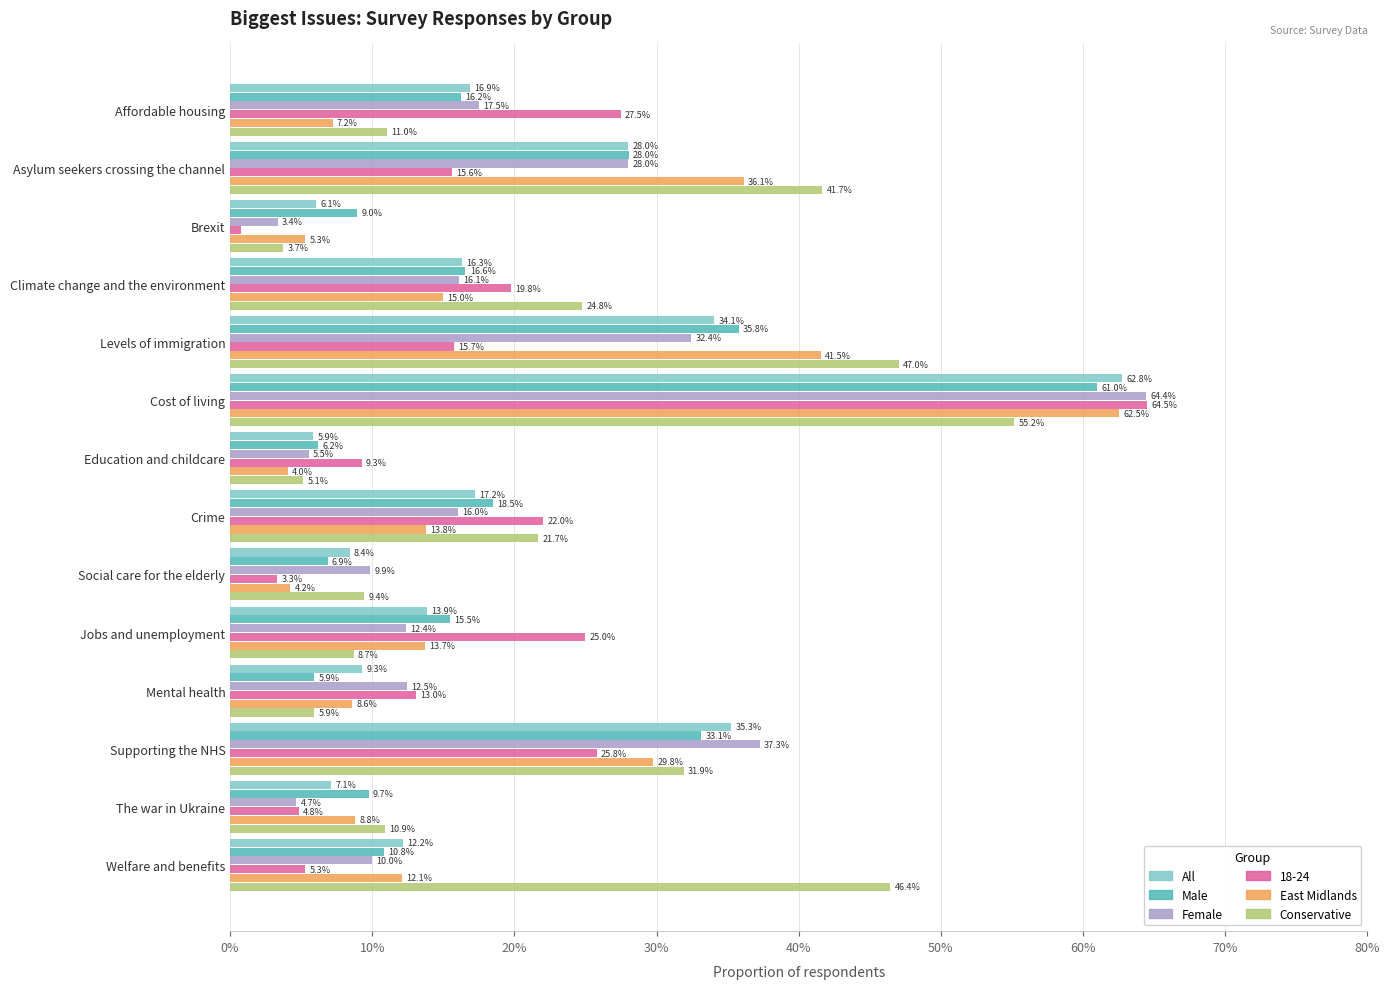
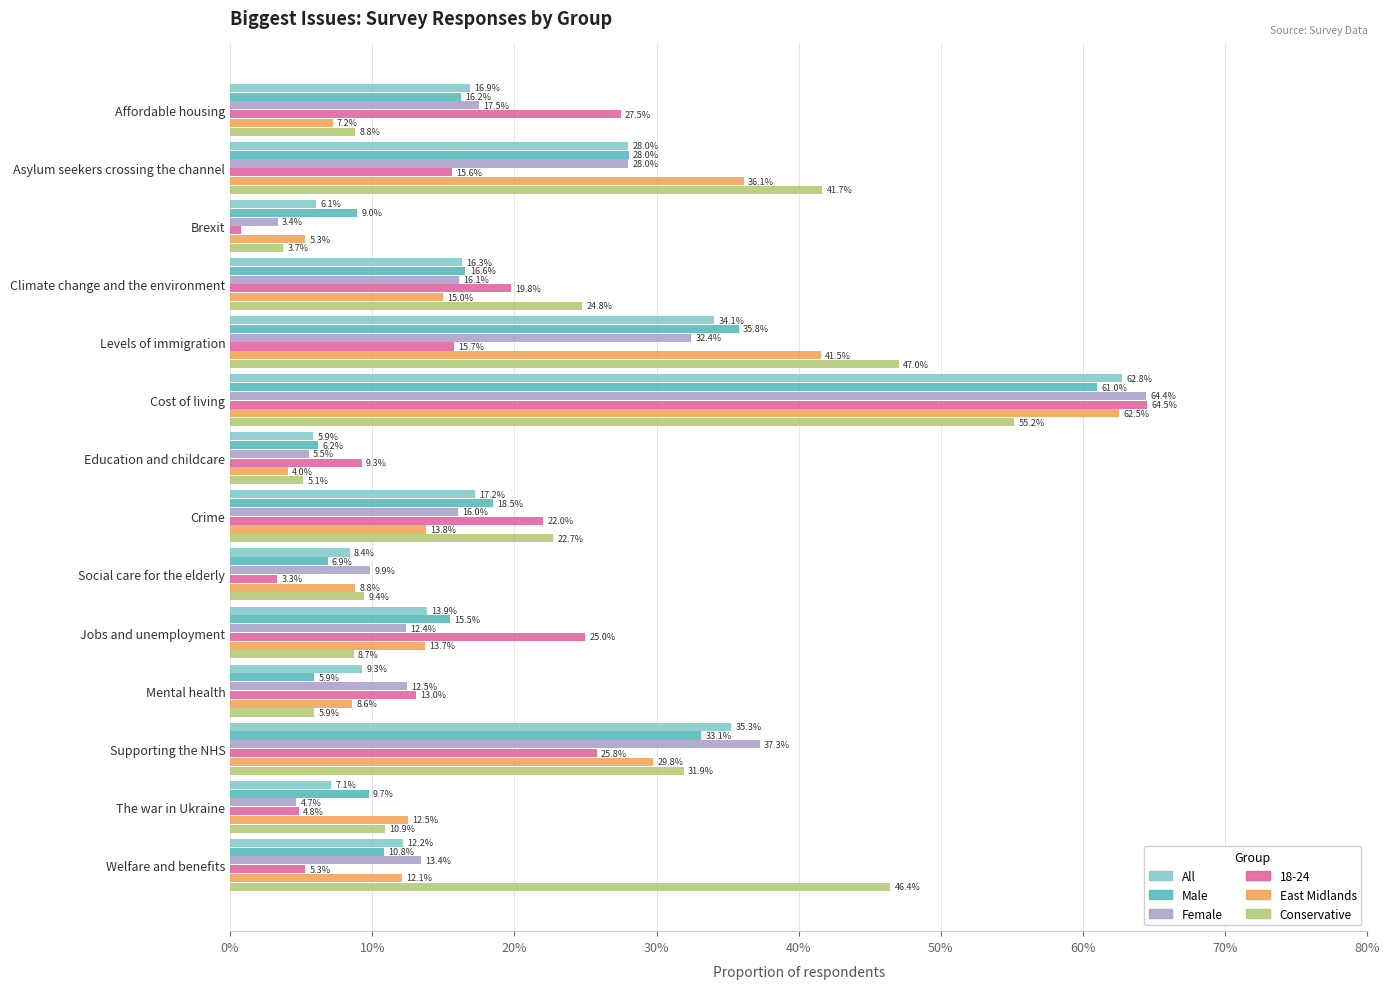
Conservative, Affordable housing: 11.0% -> 8.8%
Conservative, Crime: 21.7% -> 22.7%
East Midlands, Social care for the elderly: 4.2% -> 8.8%
East Midlands, The war in Ukraine: 8.8% -> 12.5%
Female, Welfare and benefits: 10.0% -> 13.4%
